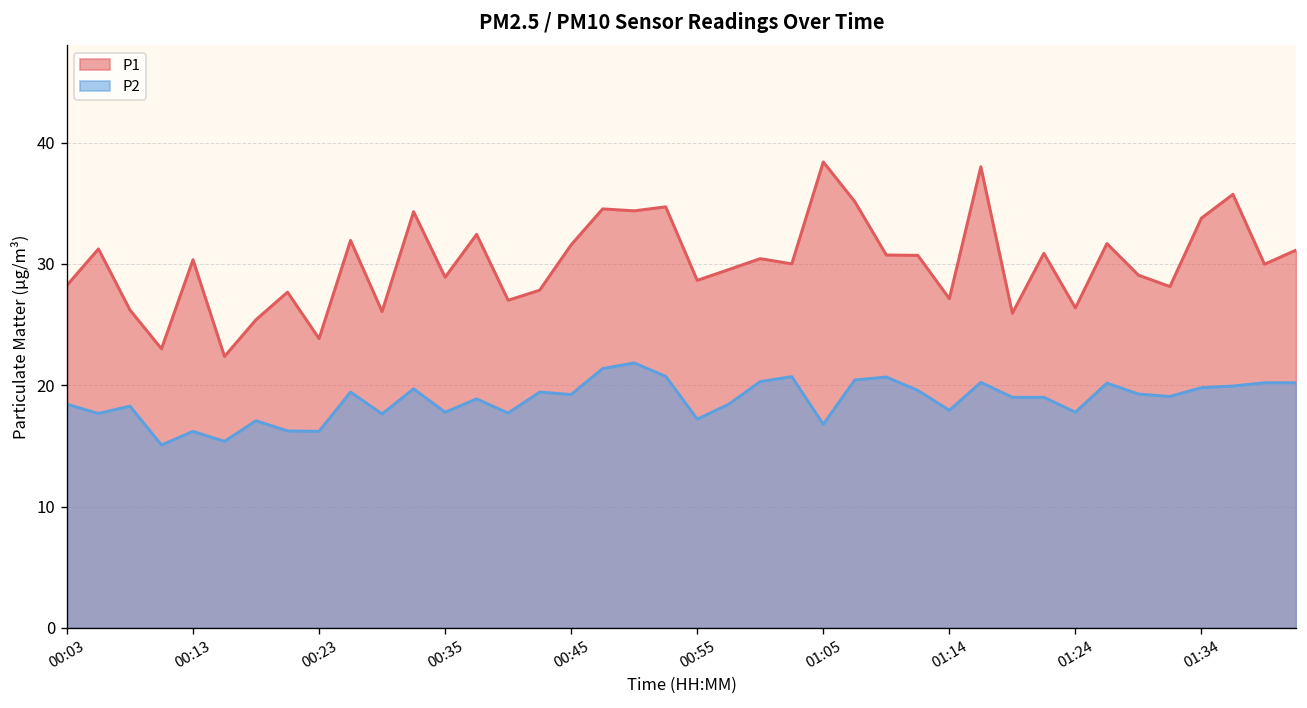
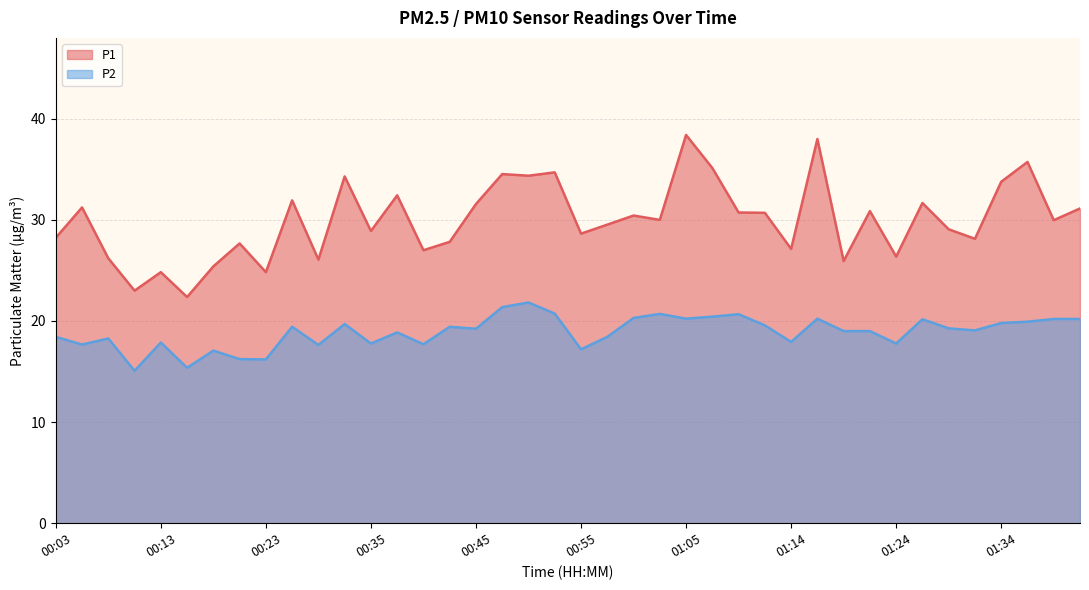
P1, 00:13: 30.3 -> 24.8
P2, 00:13: 16.2 -> 17.9
P1, 00:23: 23.8 -> 24.8
P2, 01:05: 16.8 -> 20.2
